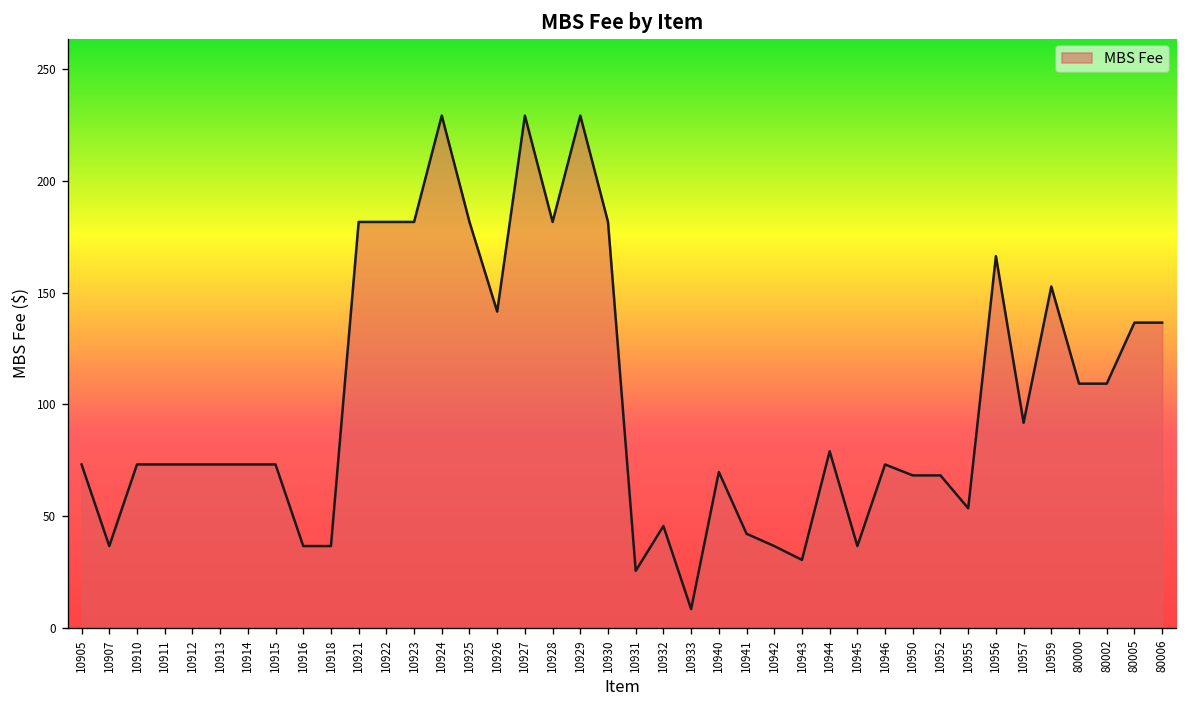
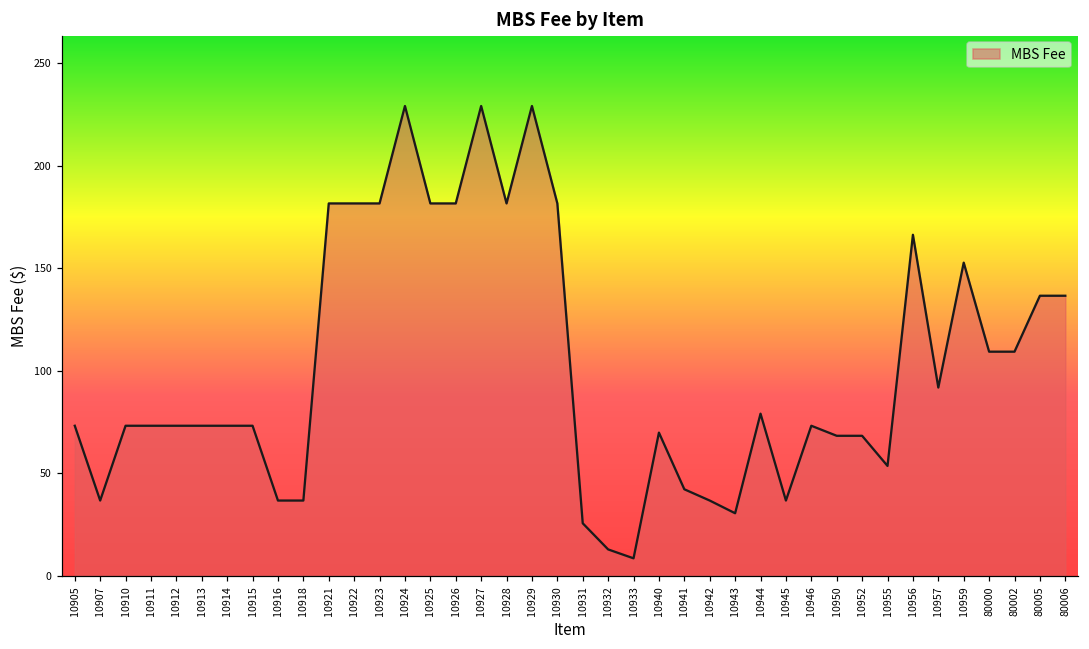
10926: 142 -> 182
10932: 46 -> 13
